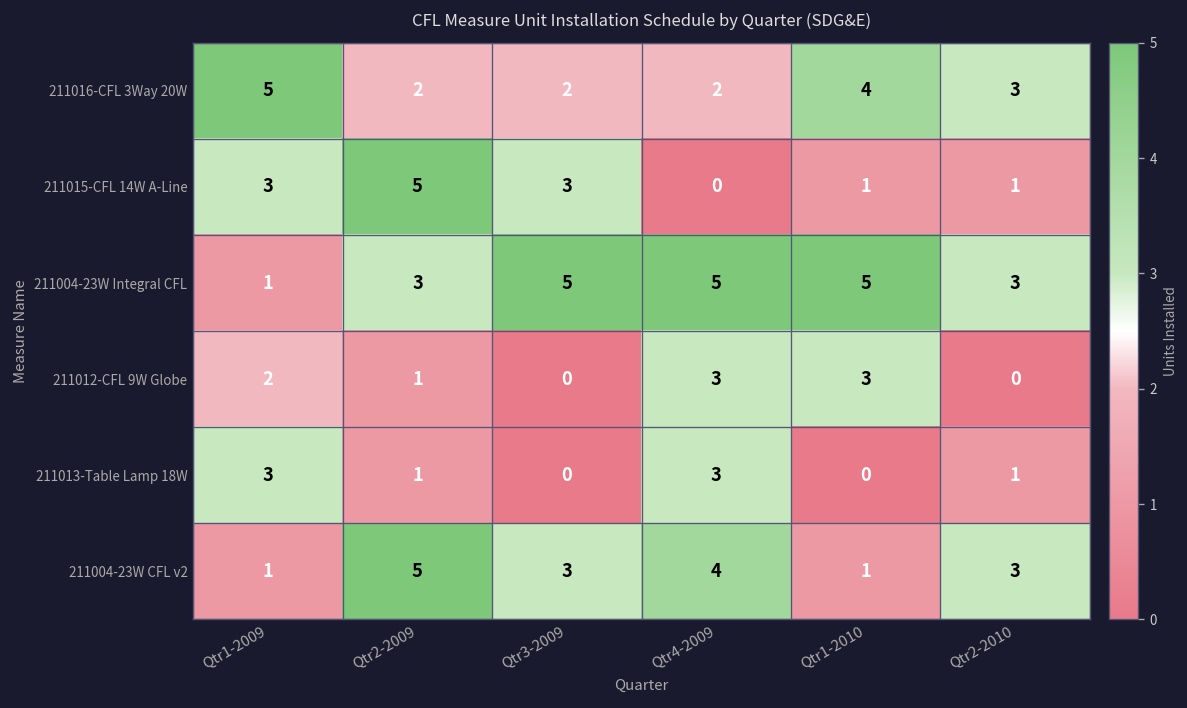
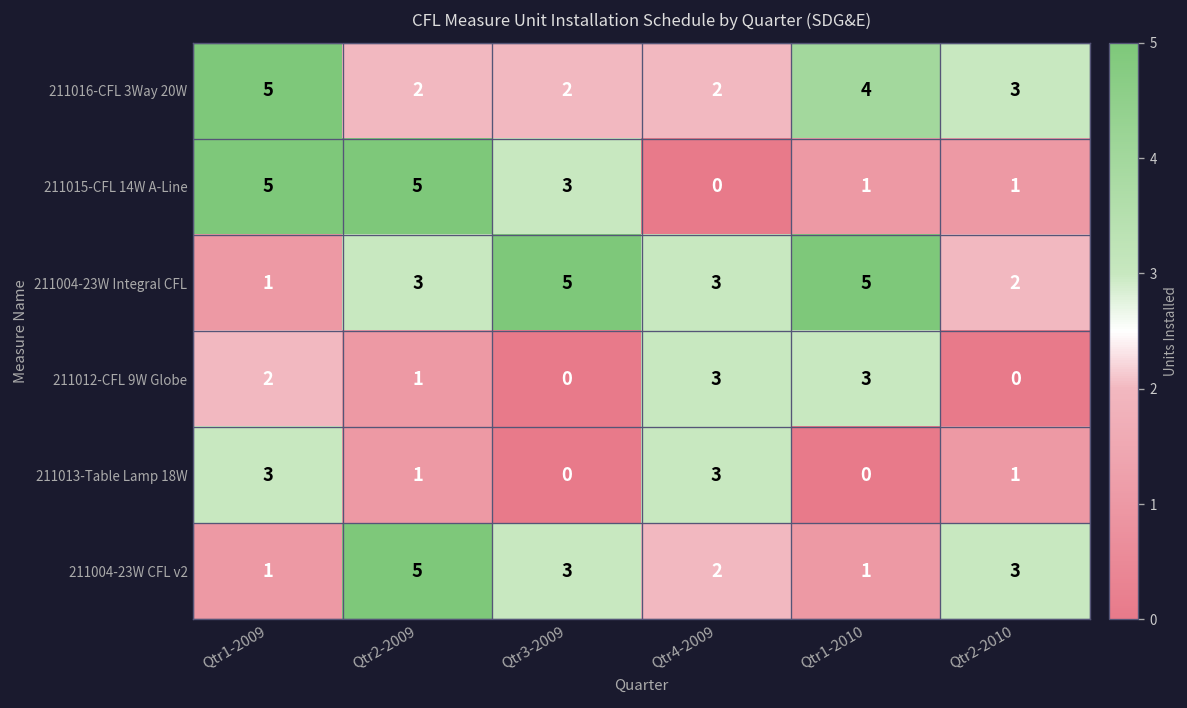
211015-CFL 14W A-Line, Qtr1-2009: 3 -> 5
211004-23W Integral CFL, Qtr4-2009: 5 -> 3
211004-23W Integral CFL, Qtr2-2010: 3 -> 2
211004-23W CFL v2, Qtr4-2009: 4 -> 2
